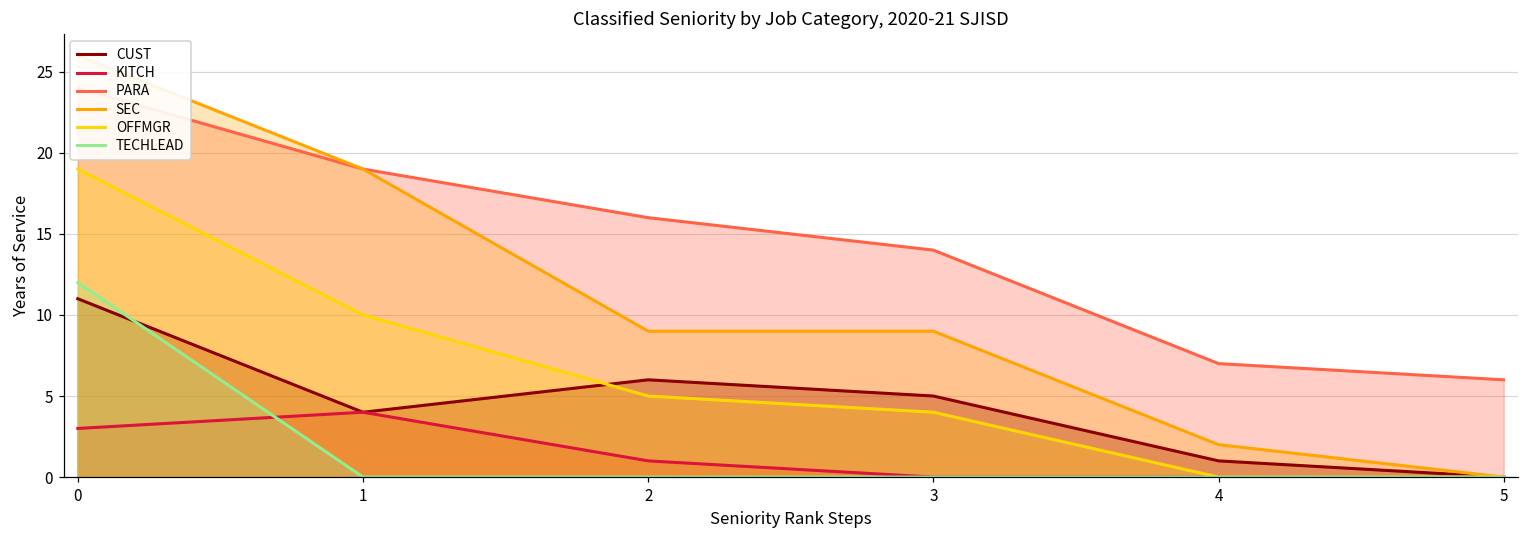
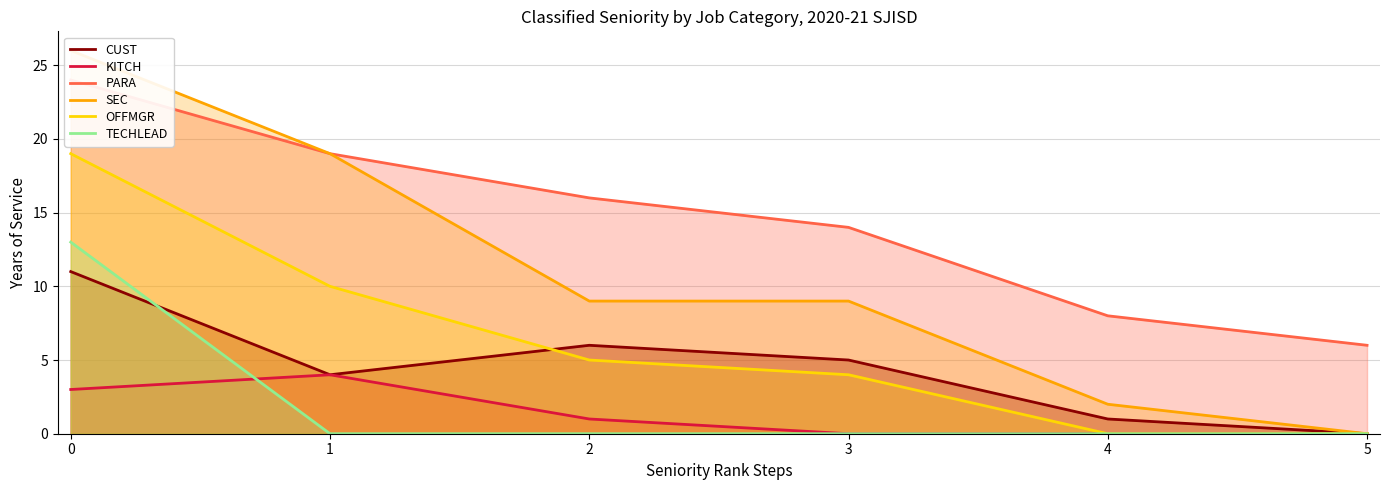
TECHLEAD, 0: 12 -> 13
PARA, 4: 7 -> 8
